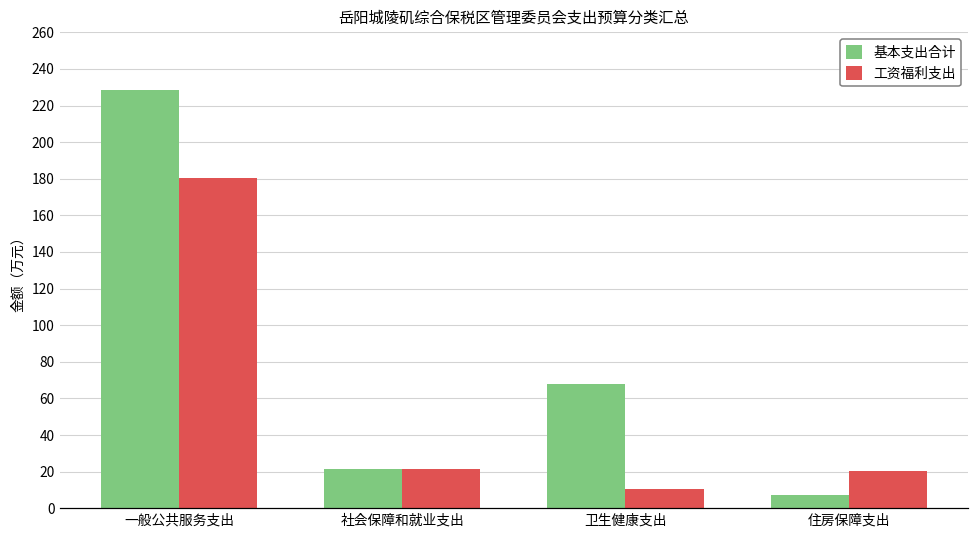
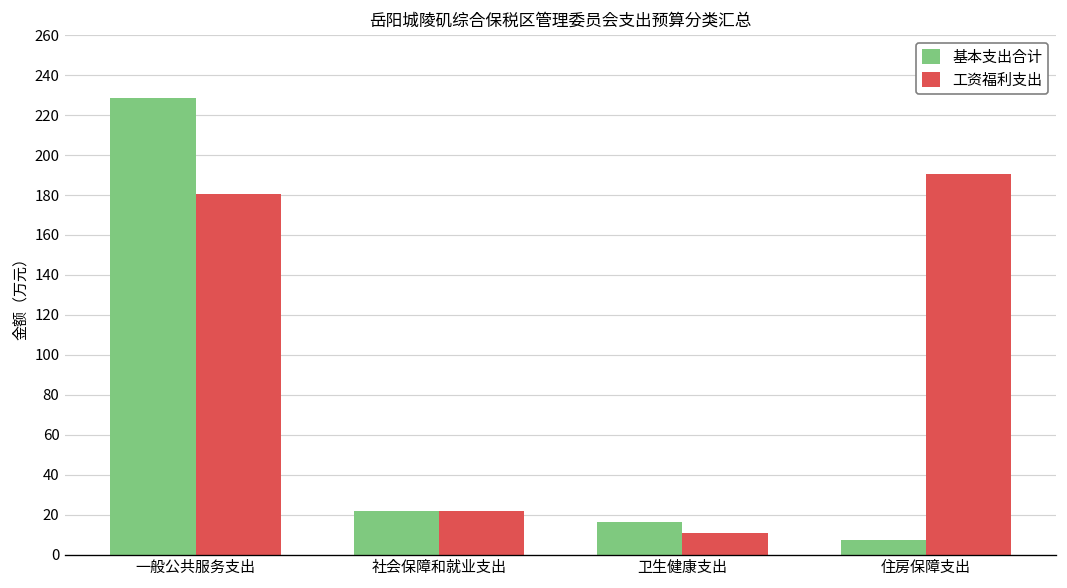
基本支出合计, 卫生健康支出: 68 -> 16
工资福利支出, 住房保障支出: 20 -> 190
